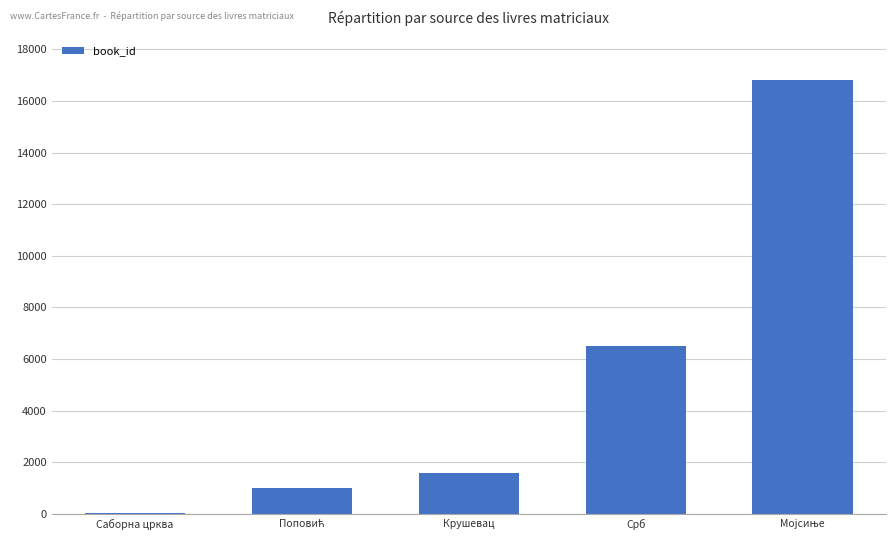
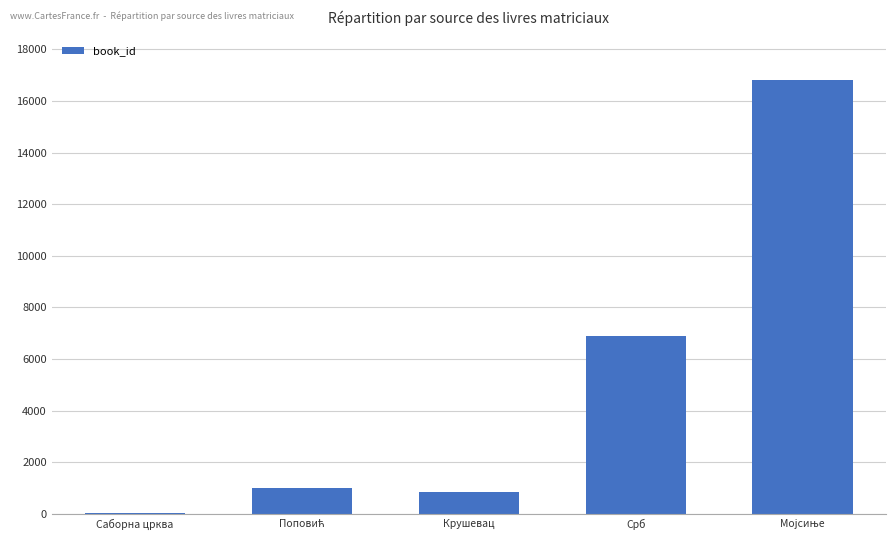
Крушевац: 1600 -> 900
Срб: 6500 -> 6900
